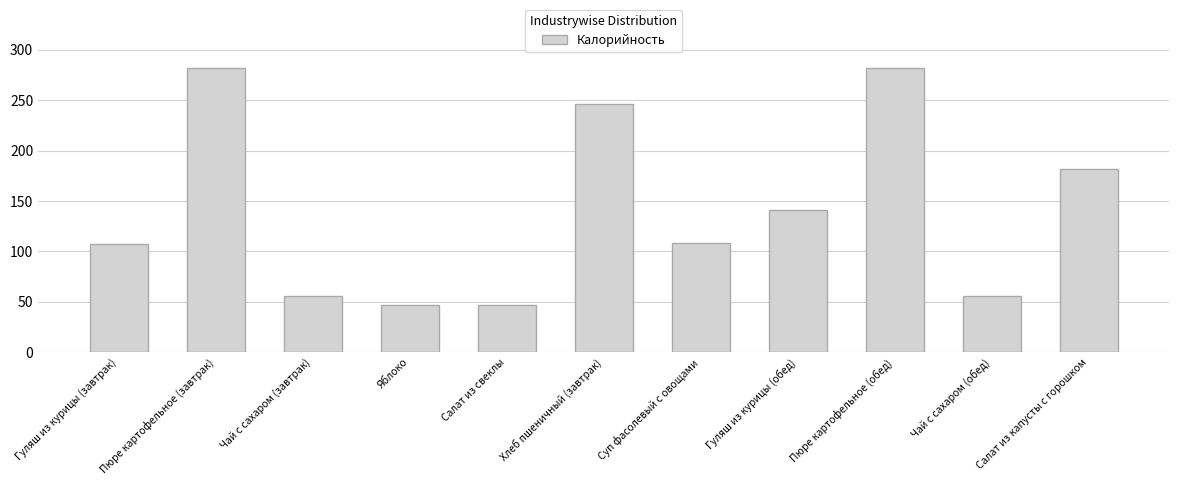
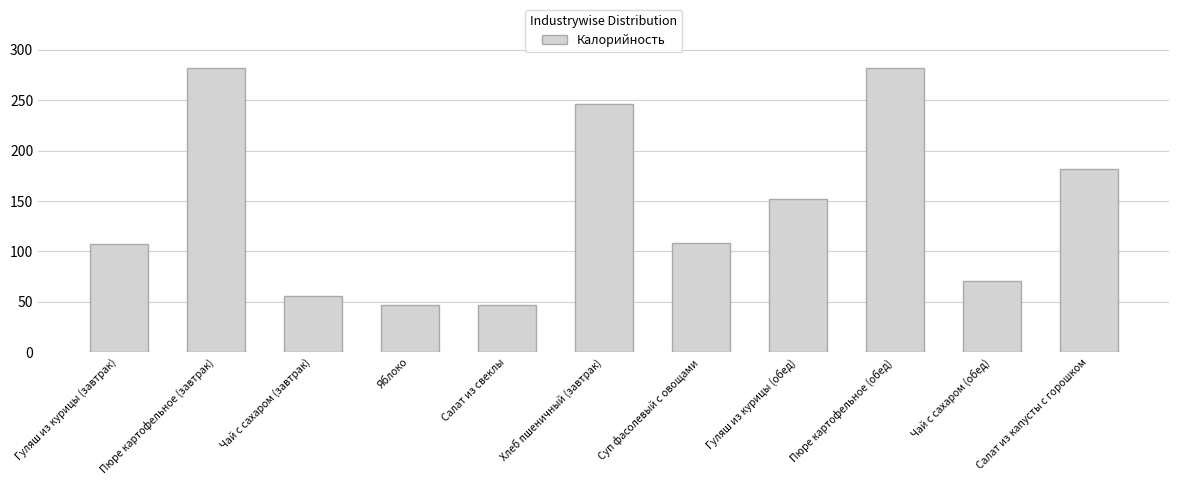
Гуляш из курицы (обед): 141 -> 152
Чай с сахаром (обед): 56 -> 71
